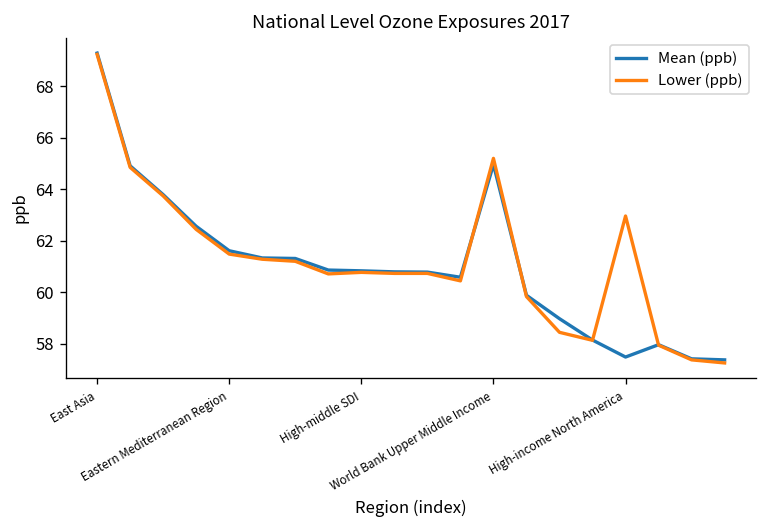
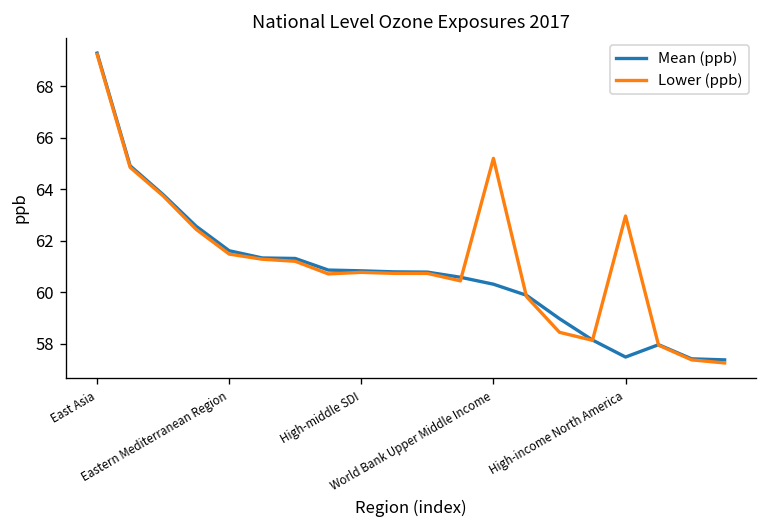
Mean (ppb), World Bank Upper Middle Income: 65.0 -> 60.3
